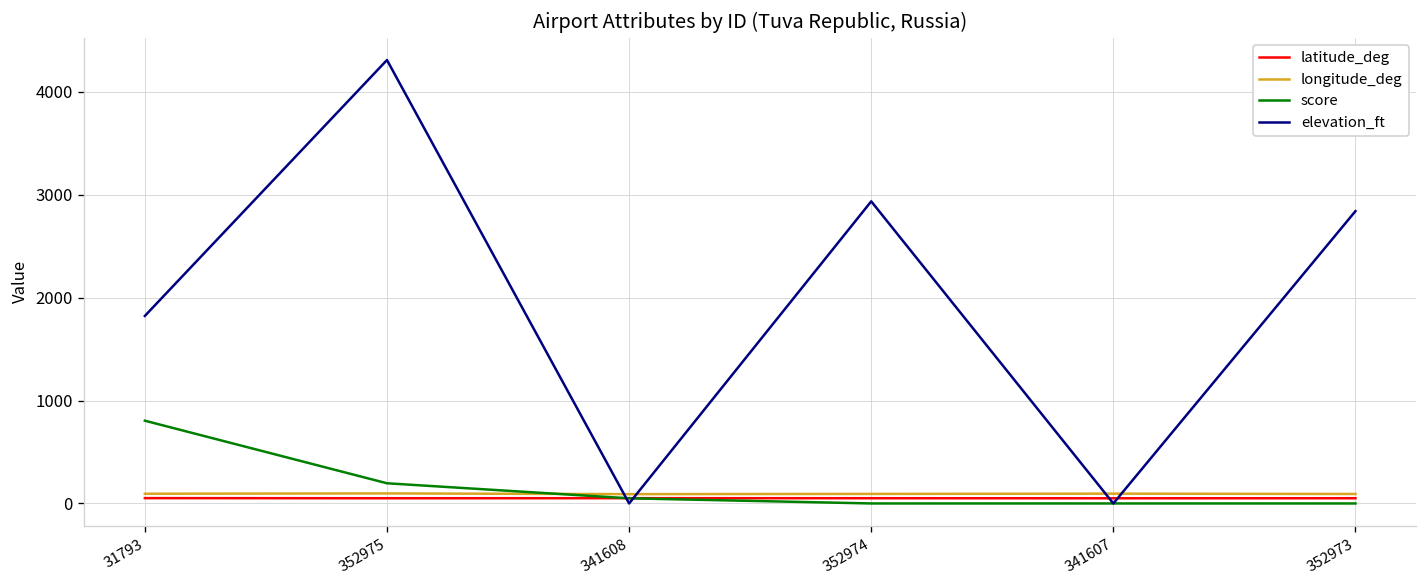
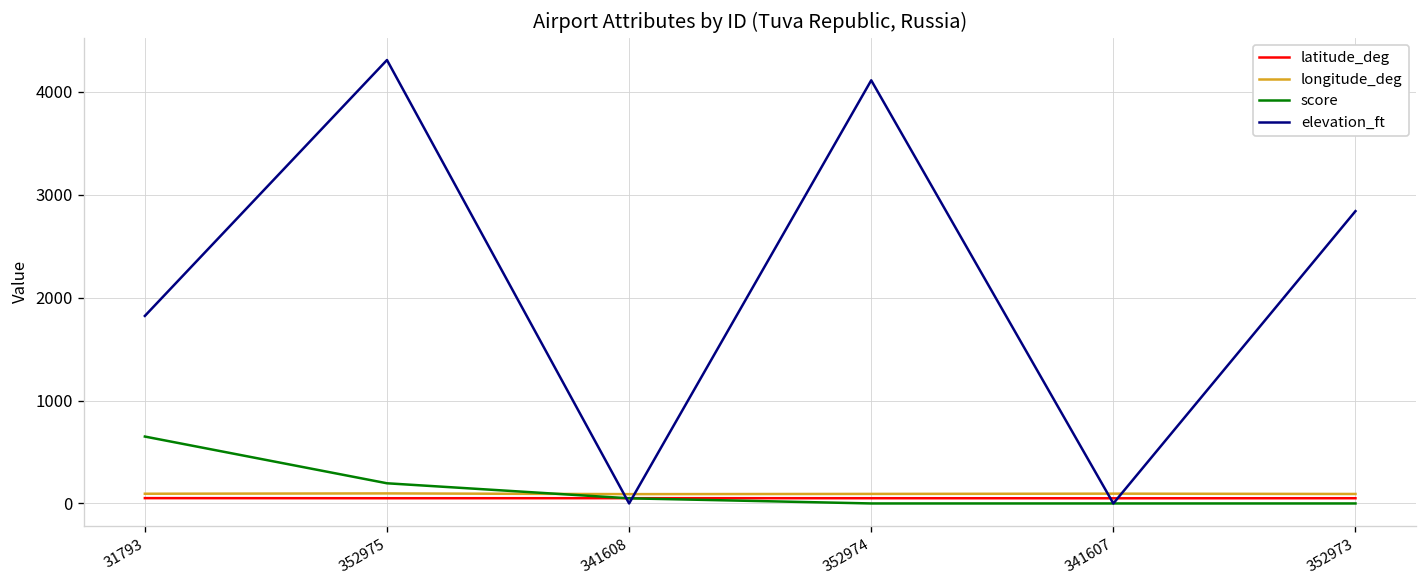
score, 31793: 800 -> 700
elevation_ft, 352974: 2900 -> 4100
